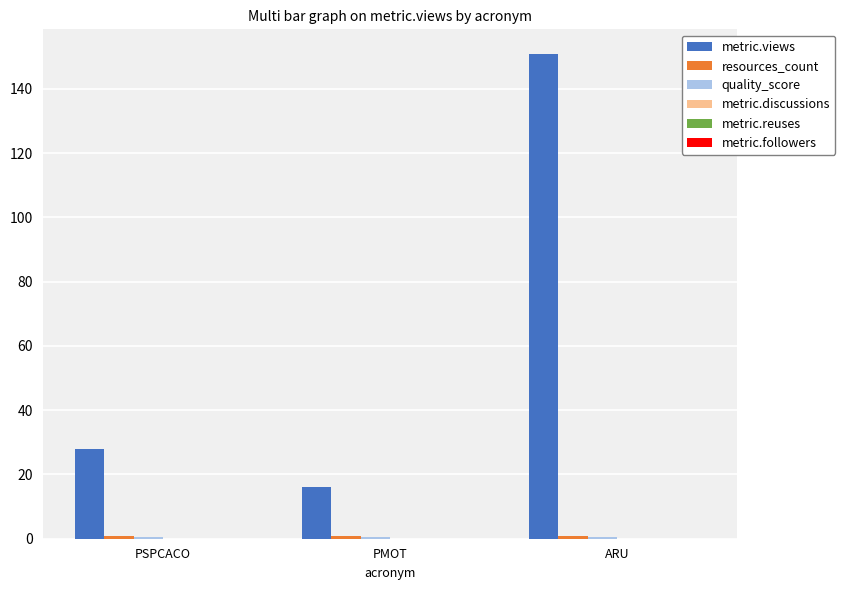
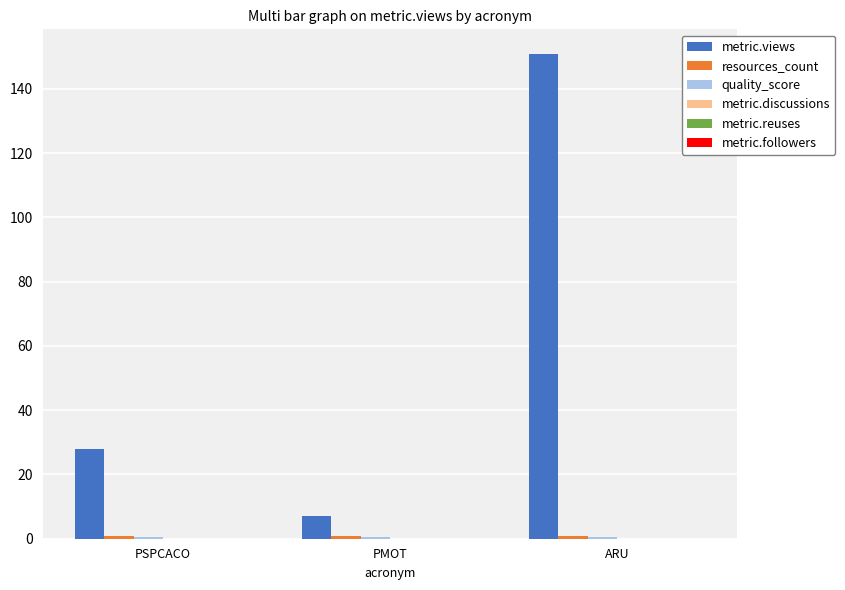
metric.views, PMOT: 16 -> 7
